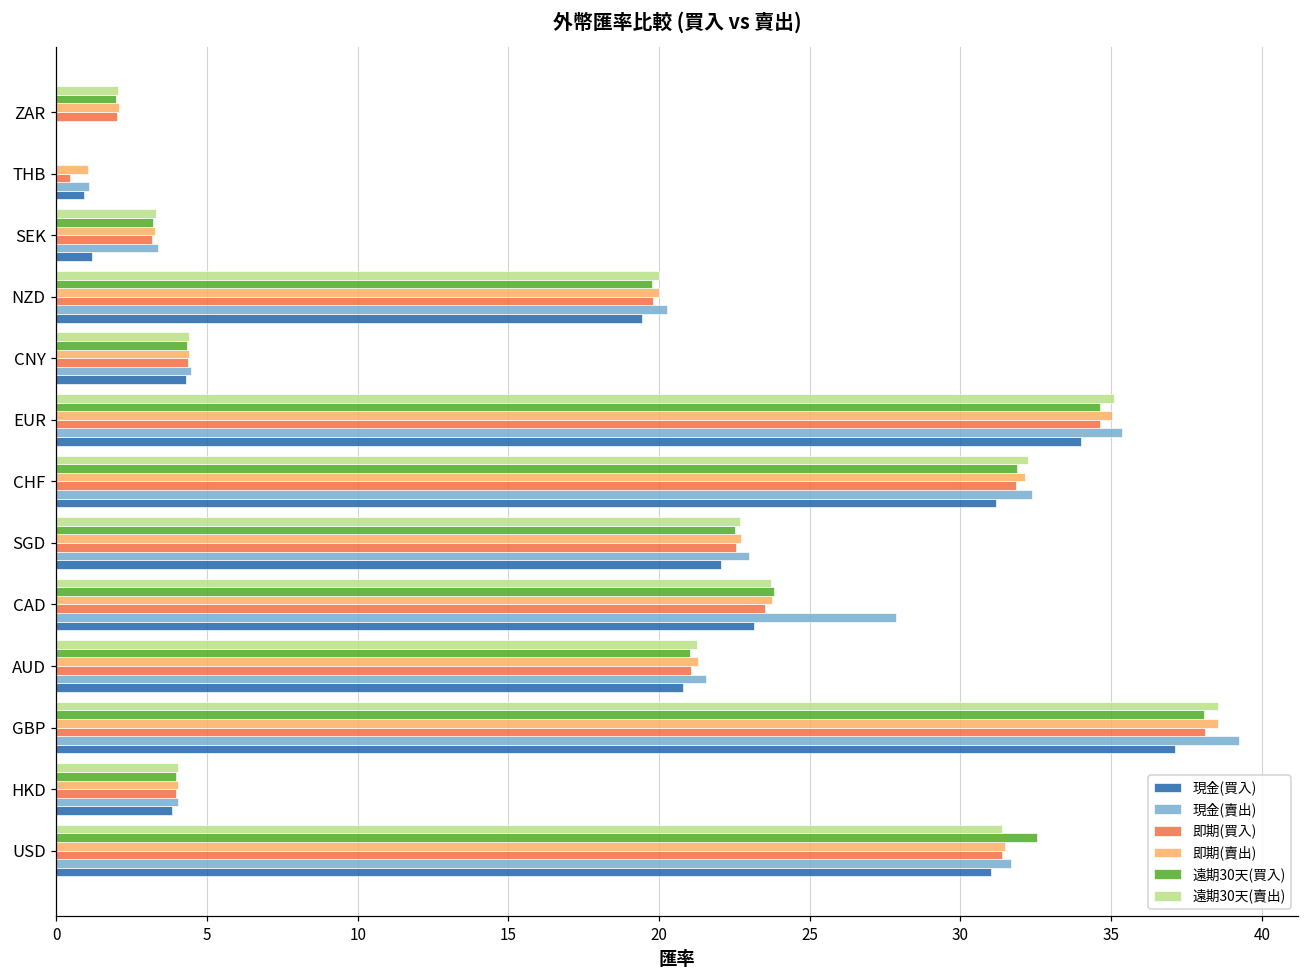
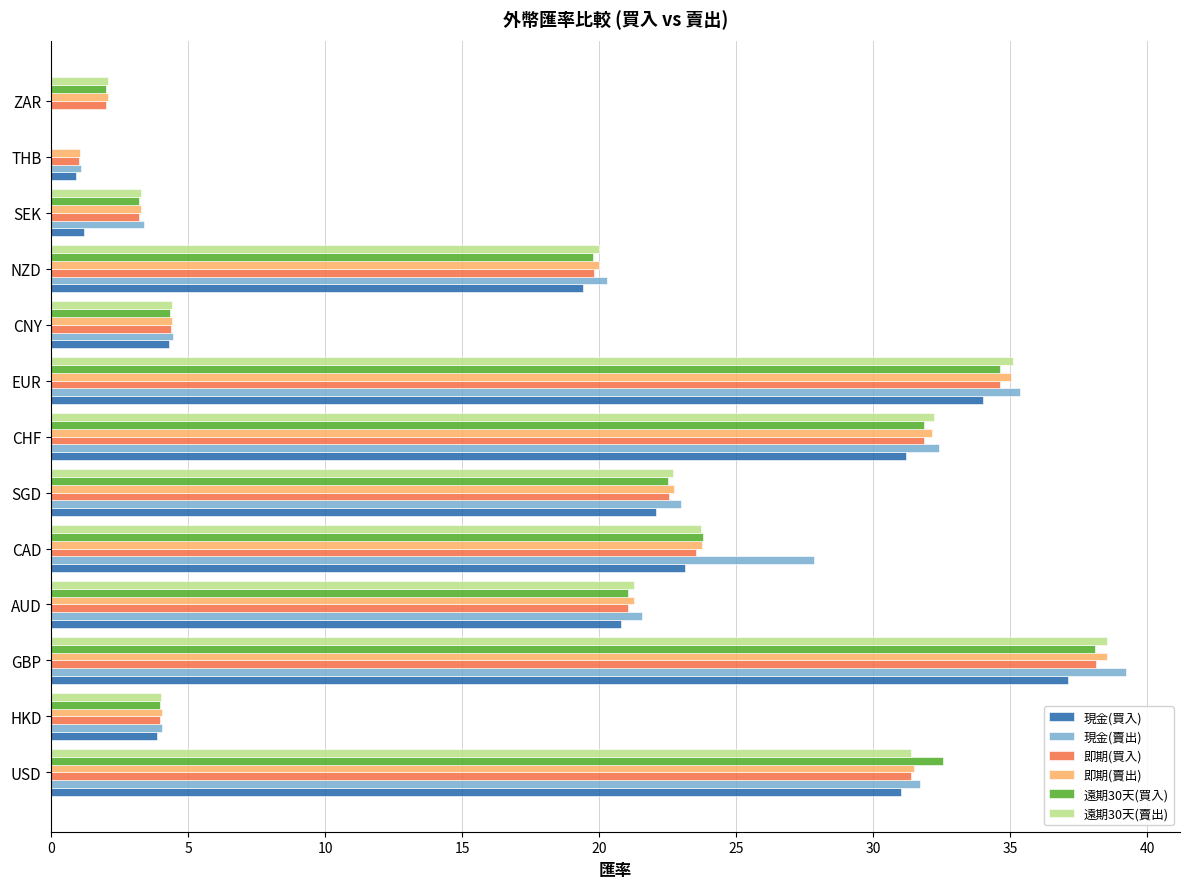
即期(買入), THB: 0.5 -> 1.0
